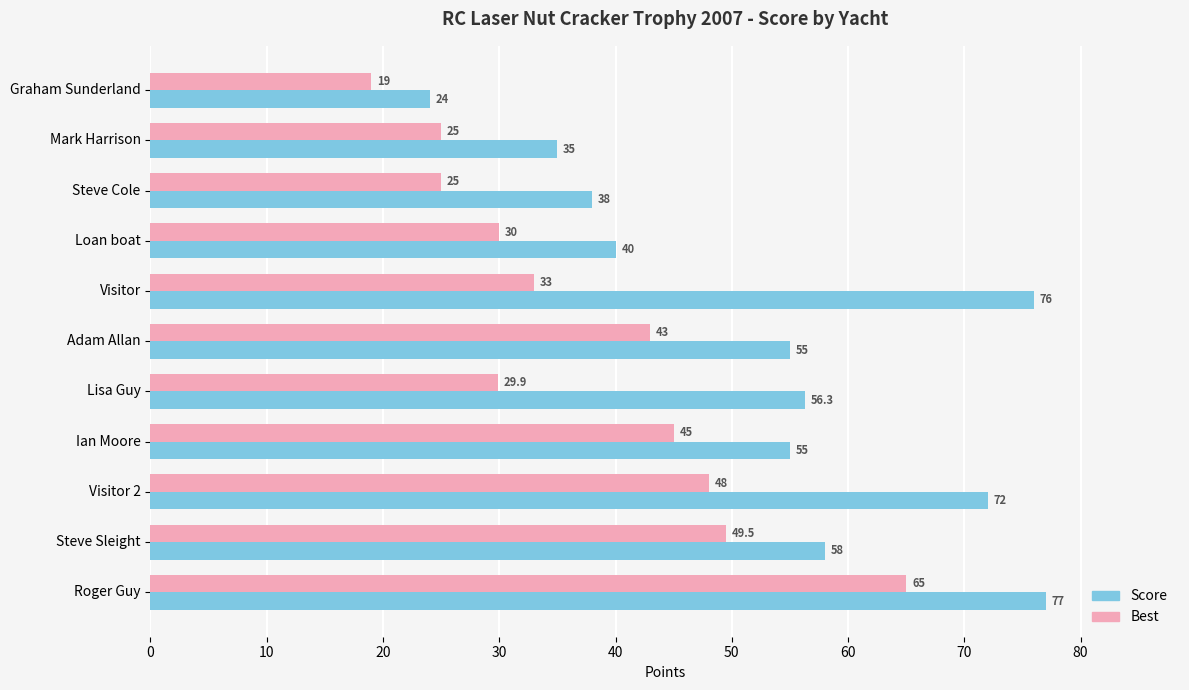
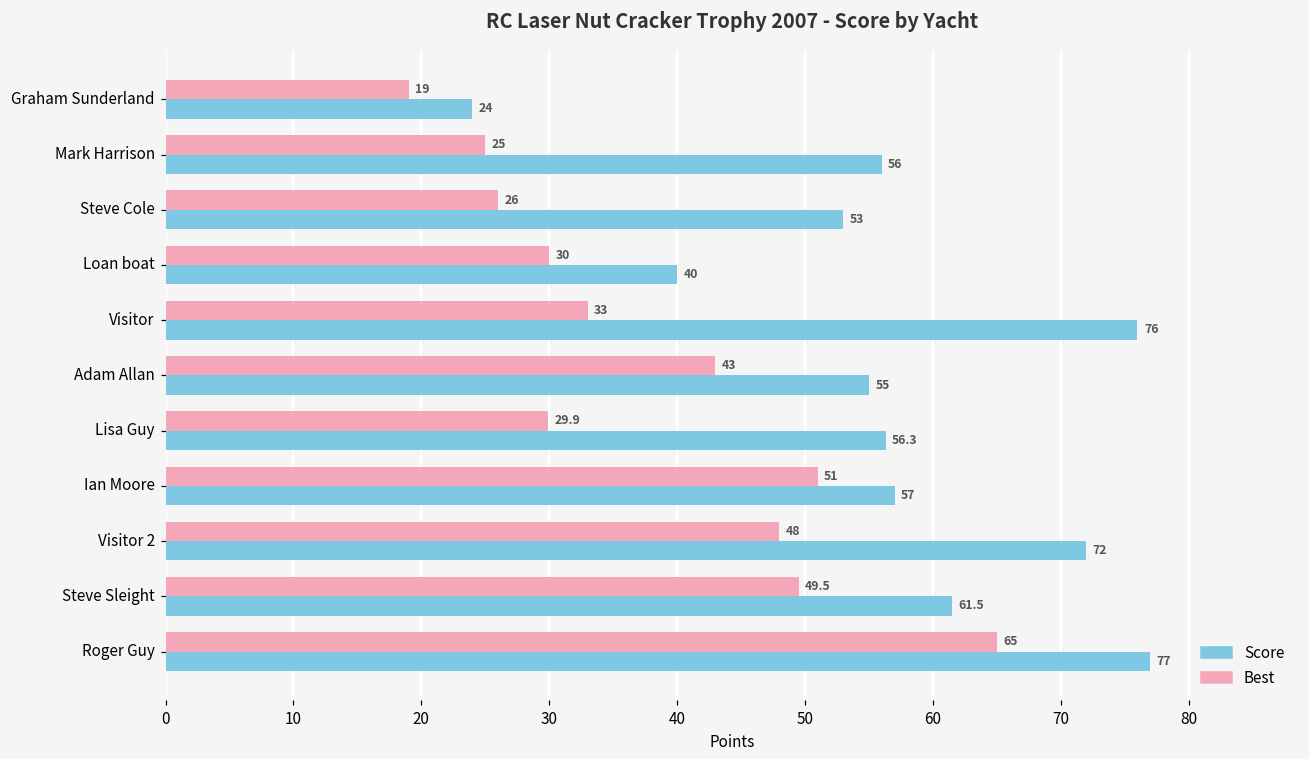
Score, Mark Harrison: 35 -> 56
Best, Steve Cole: 25 -> 26
Score, Steve Cole: 38 -> 53
Best, Ian Moore: 45 -> 51
Score, Ian Moore: 55 -> 57
Score, Steve Sleight: 58 -> 61.5
